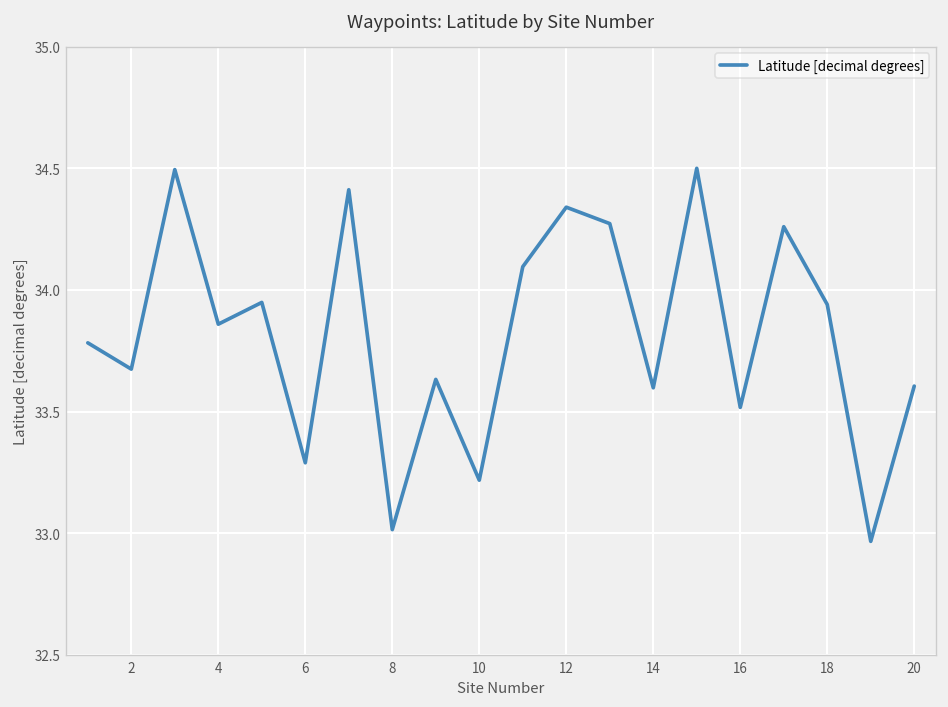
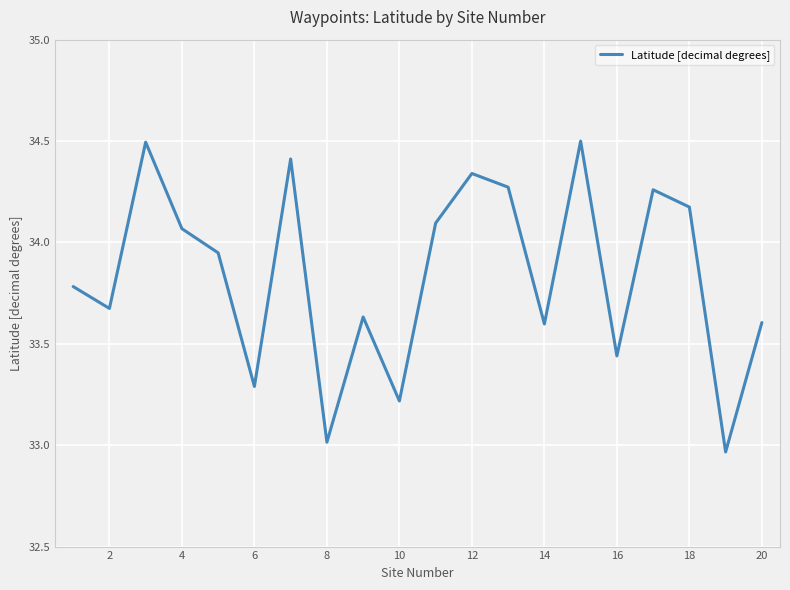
4: 33.86 -> 34.07
16: 33.52 -> 33.44
18: 33.94 -> 34.17
